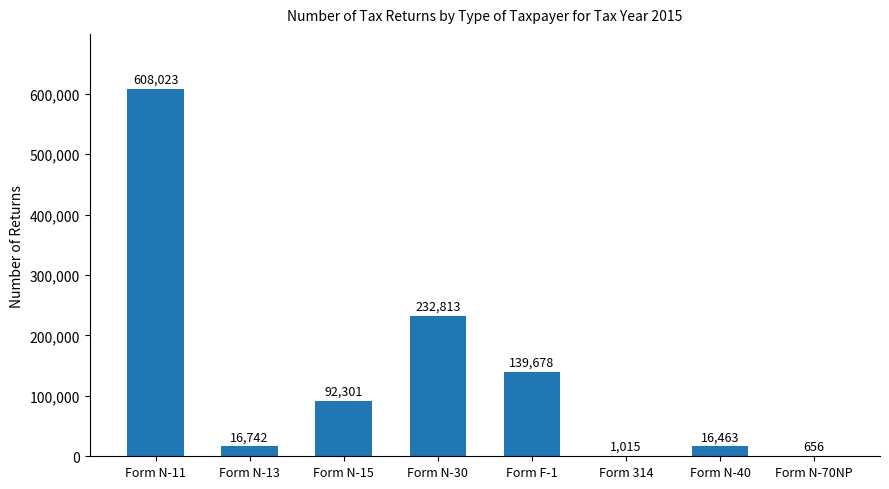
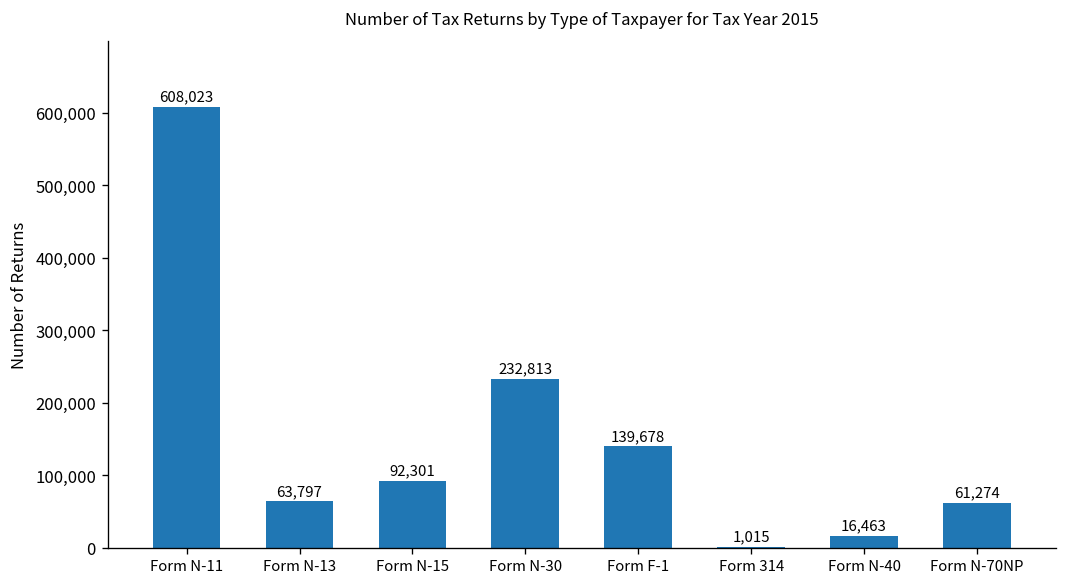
Form N-13: 16,742 -> 63,797
Form N-70NP: 656 -> 61,274
